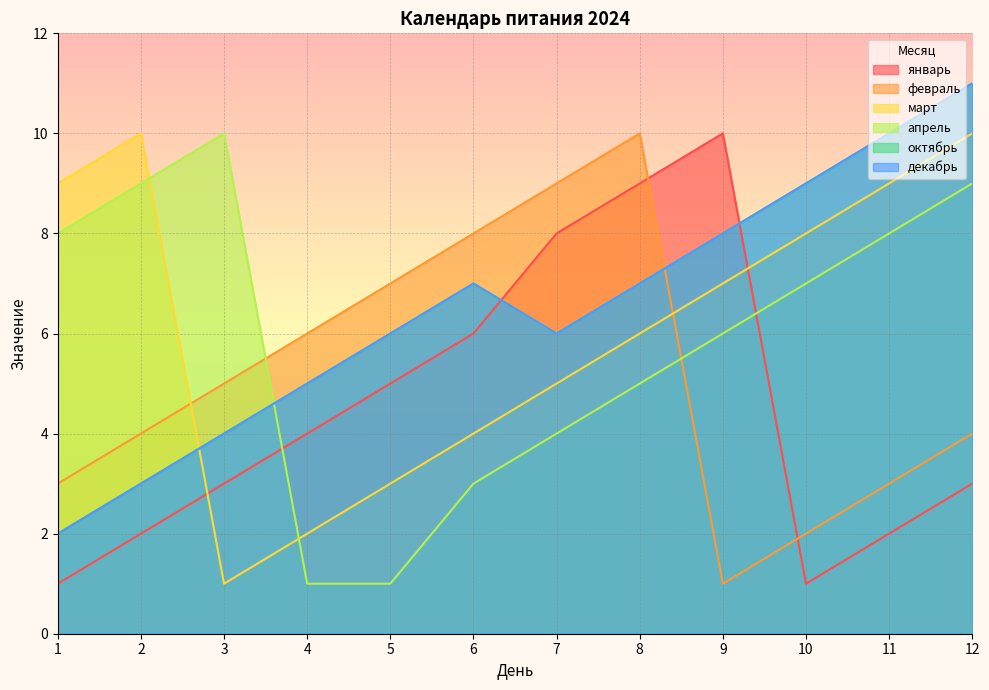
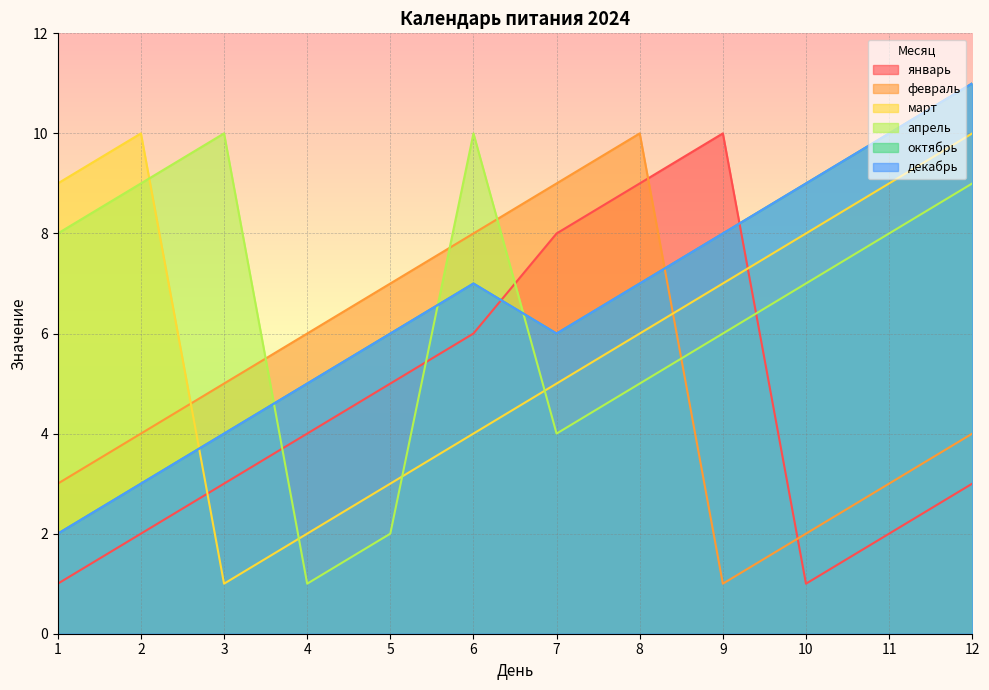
апрель, 5: 1 -> 2
апрель, 6: 3 -> 10
